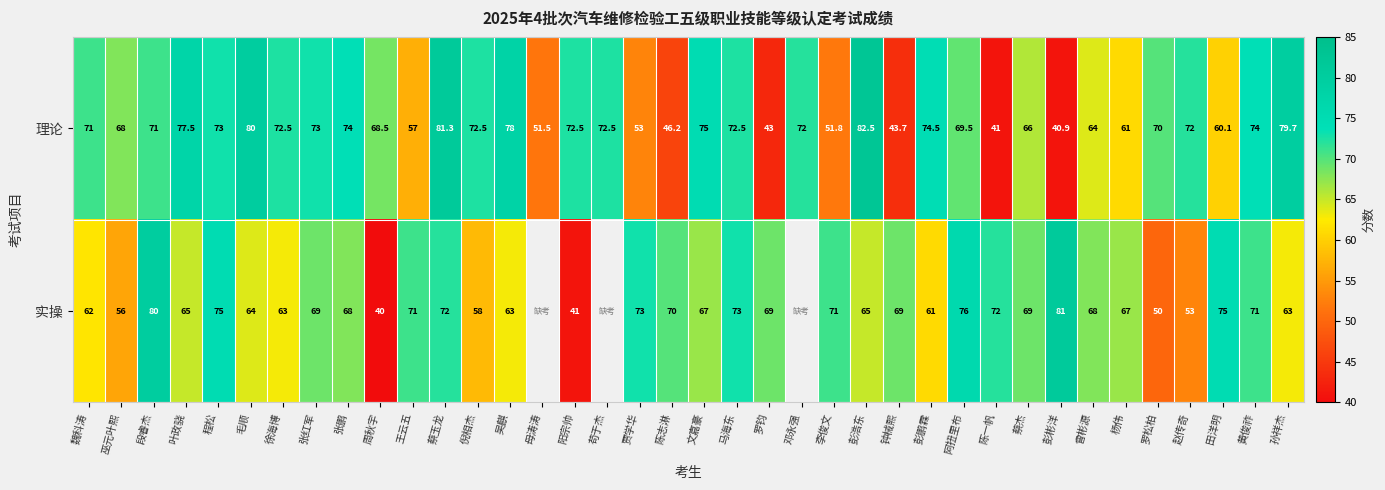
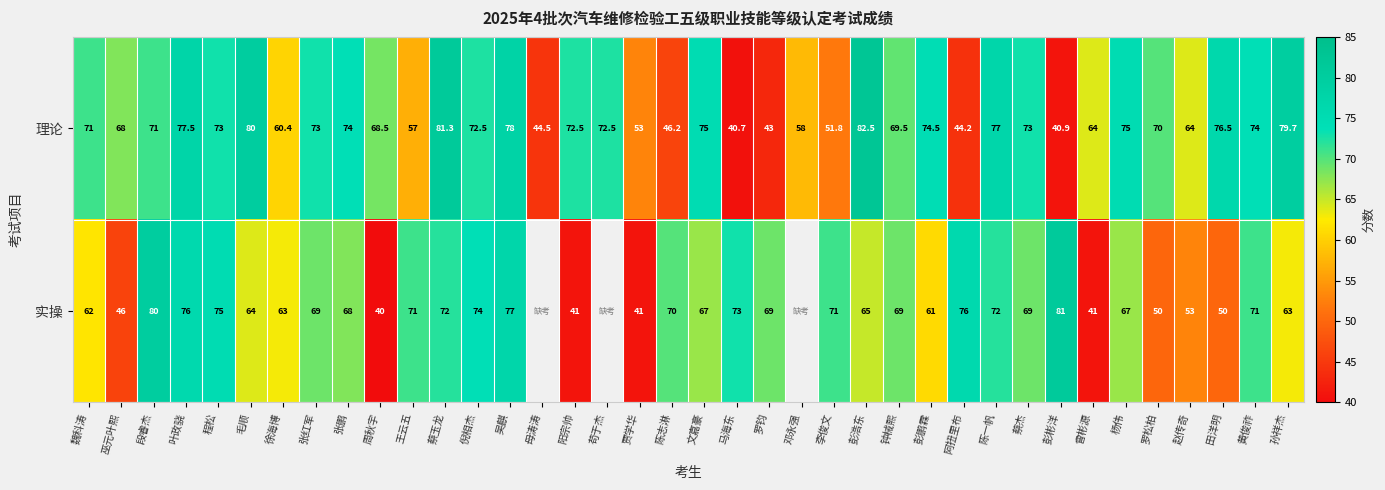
理论, 徐海博: 72.5 -> 60.4
理论, 母涛涛: 51.5 -> 44.5
理论, 马海东: 72.5 -> 40.7
理论, 邓永强: 72 -> 58
理论, 钟械熙: 43.7 -> 69.5
理论, 阿扭里布: 69.5 -> 44.2
理论, 陈一帆: 41 -> 77
理论, 蔡杰: 66 -> 73
理论, 杨伟: 61 -> 75
理论, 赵传奇: 72 -> 64
理论, 田洋明: 60.1 -> 76.5
实操, 巫元叶熙: 56 -> 46
实操, 叶政骁: 65 -> 76
实操, 倪相杰: 58 -> 74
实操, 吴麒: 63 -> 77
实操, 贾学华: 73 -> 41
实操, 曾彬源: 68 -> 41
实操, 田洋明: 75 -> 50
